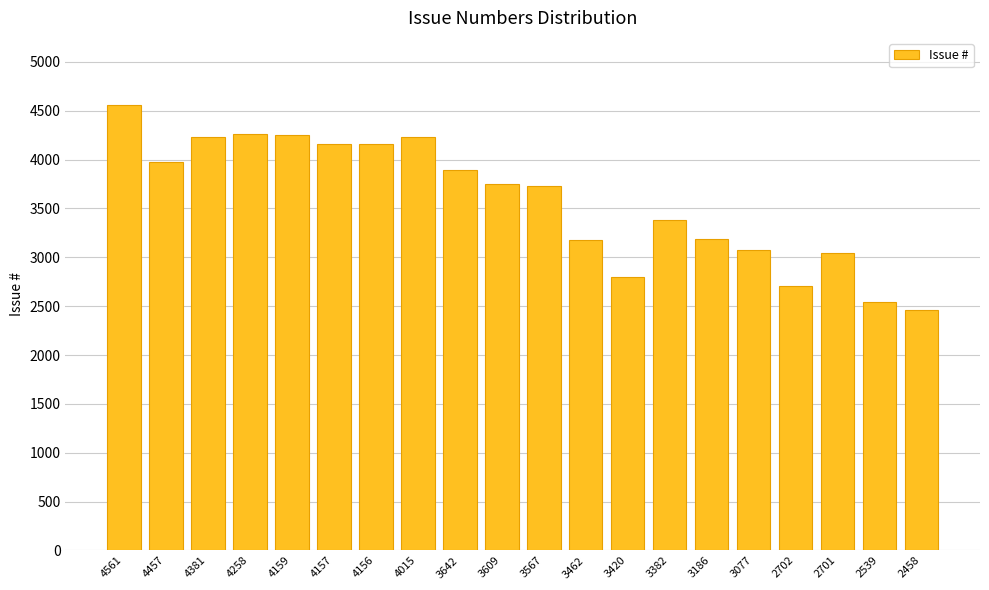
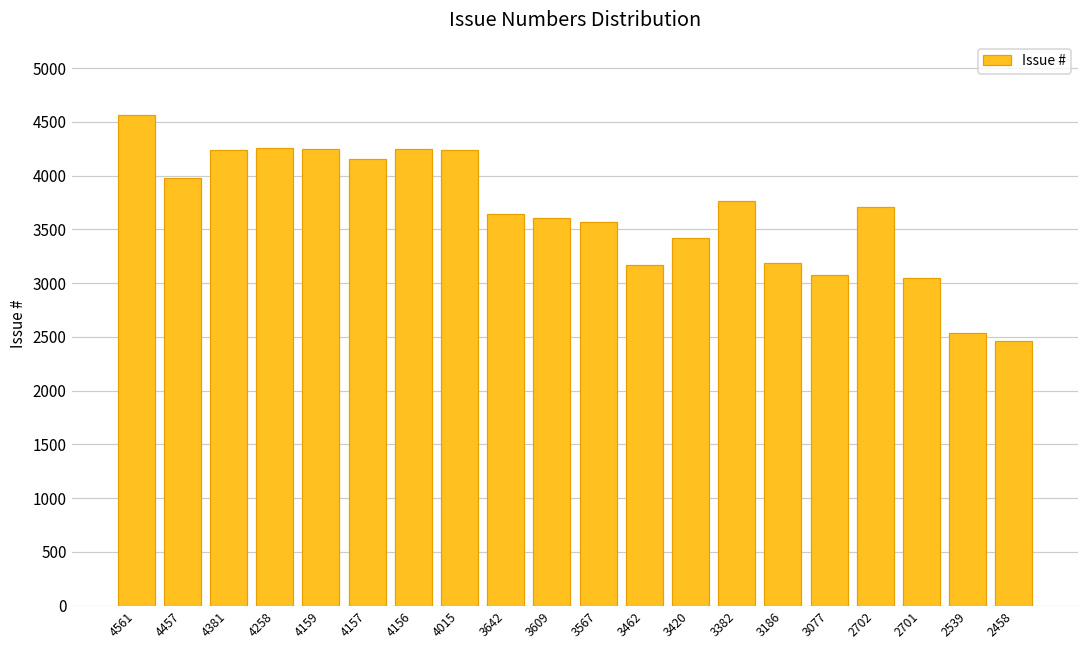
4156: 4160 -> 4250
3642: 3900 -> 3600
3609: 3800 -> 3600
3567: 3700 -> 3600
3420: 2800 -> 3400
3382: 3400 -> 3800
2702: 2700 -> 3700
